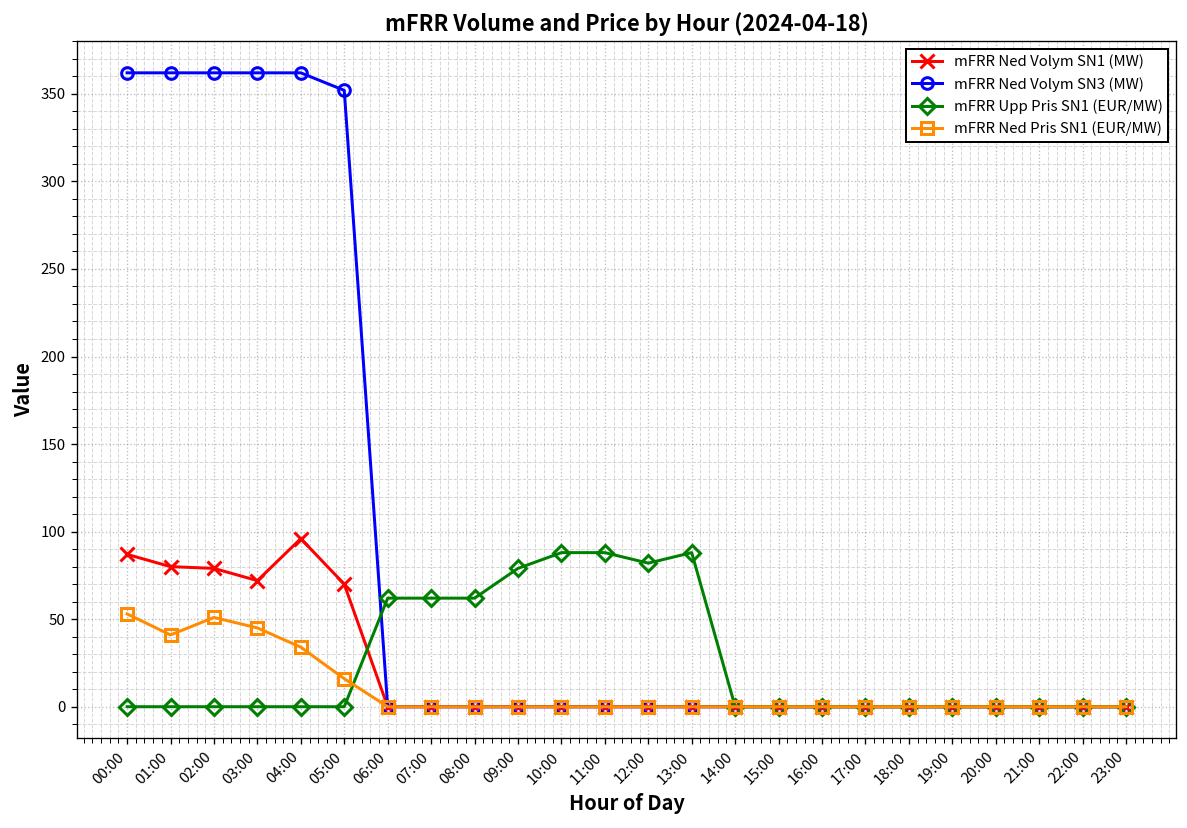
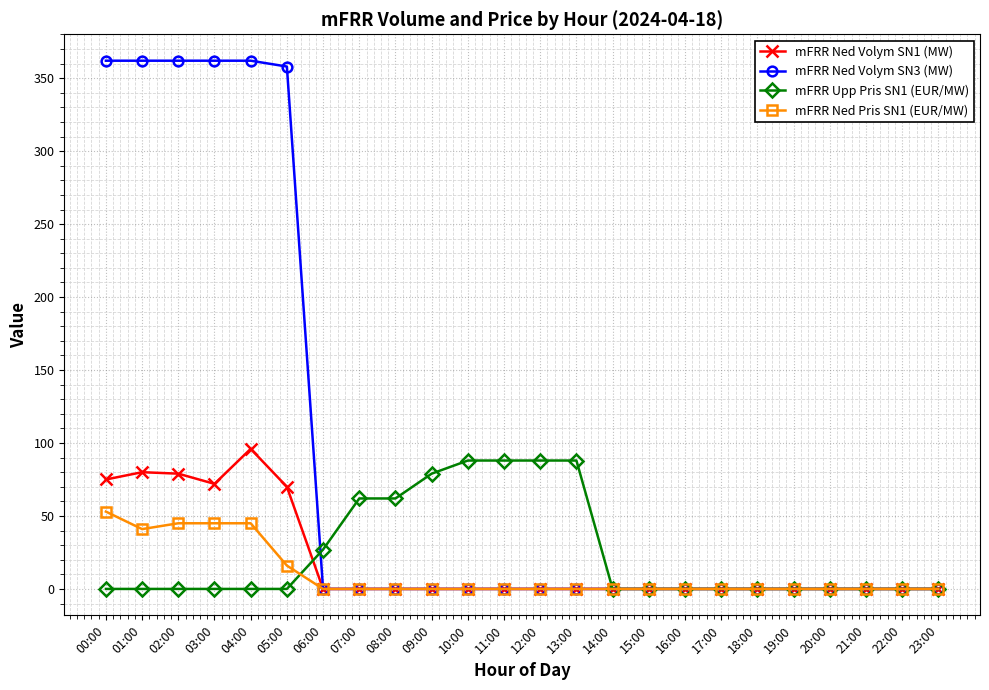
mFRR Ned Volym SN1 (MW), 00:00: 87 -> 75
mFRR Ned Pris SN1 (EUR/MW), 02:00: 51 -> 45
mFRR Ned Pris SN1 (EUR/MW), 04:00: 34 -> 45
mFRR Ned Volym SN3 (MW), 05:00: 352 -> 358
mFRR Upp Pris SN1 (EUR/MW), 06:00: 62 -> 27
mFRR Upp Pris SN1 (EUR/MW), 12:00: 82 -> 88
